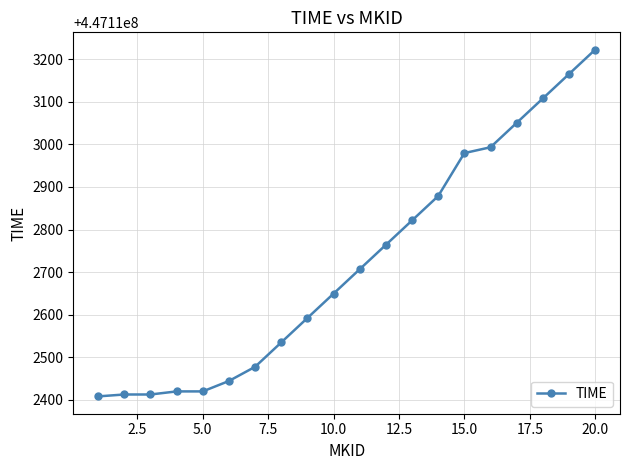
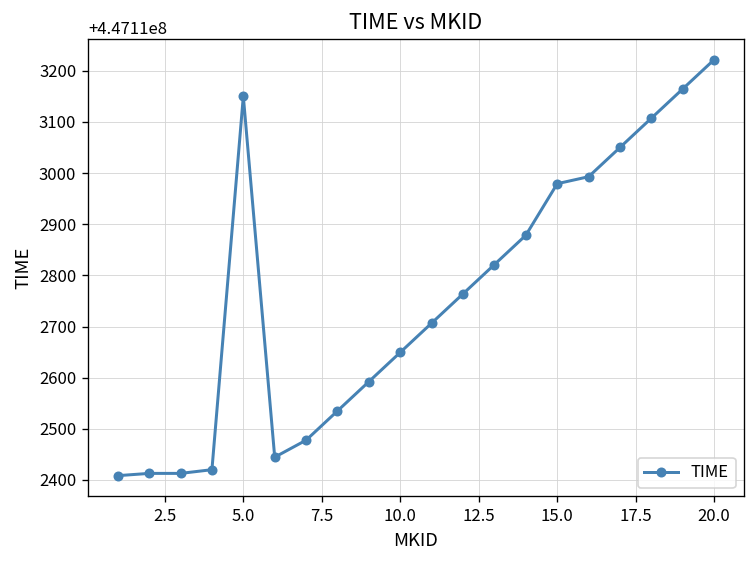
5.0: 447112420 -> 447113150
